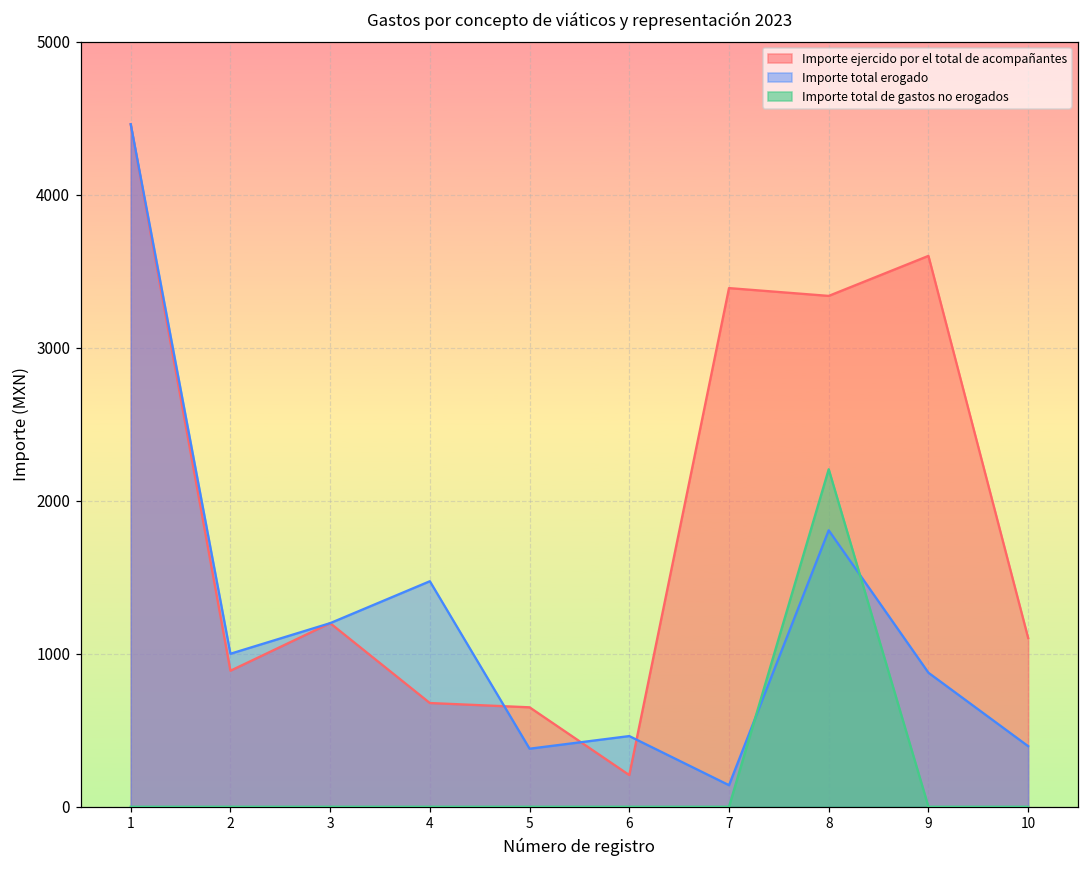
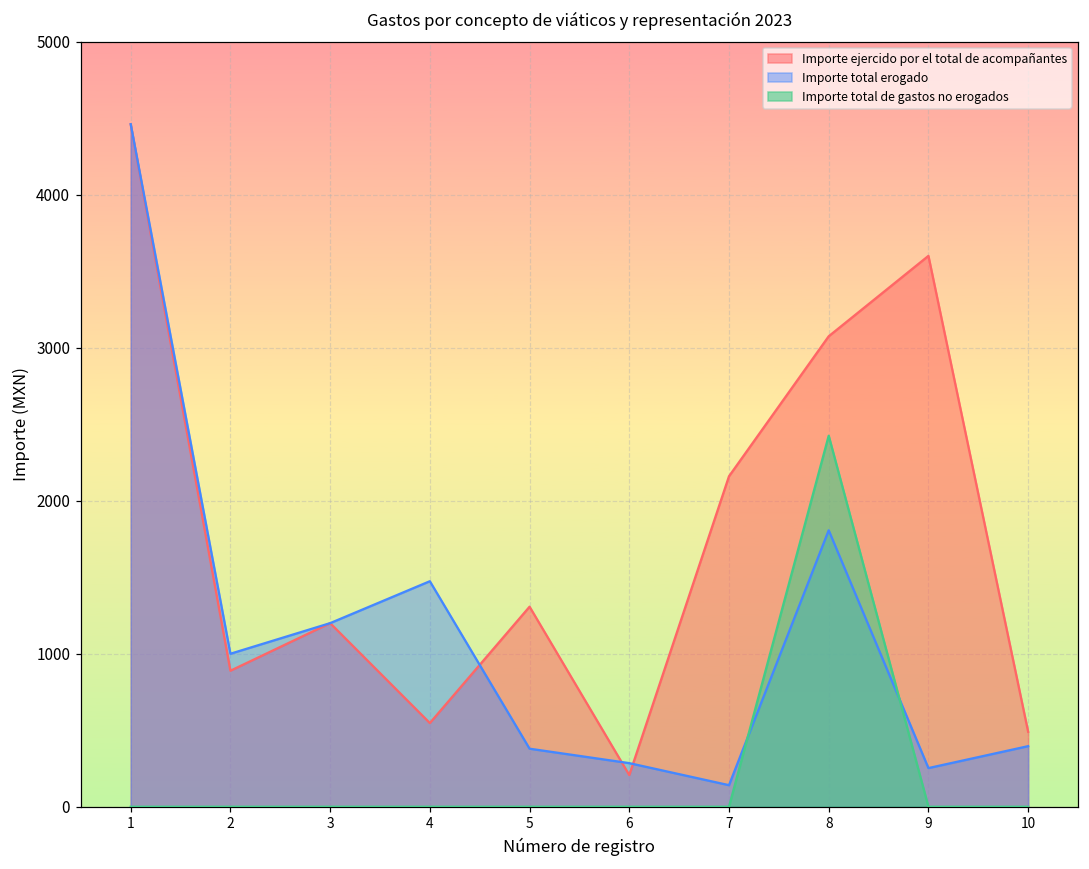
Importe ejercido por el total de acompañantes, 4: 680 -> 550
Importe ejercido por el total de acompañantes, 5: 650 -> 1310
Importe total erogado, 6: 460 -> 290
Importe ejercido por el total de acompañantes, 7: 3390 -> 2160
Importe ejercido por el total de acompañantes, 8: 3340 -> 3080
Importe total de gastos no erogados, 8: 2210 -> 2430
Importe total erogado, 9: 880 -> 250
Importe ejercido por el total de acompañantes, 10: 1100 -> 490
